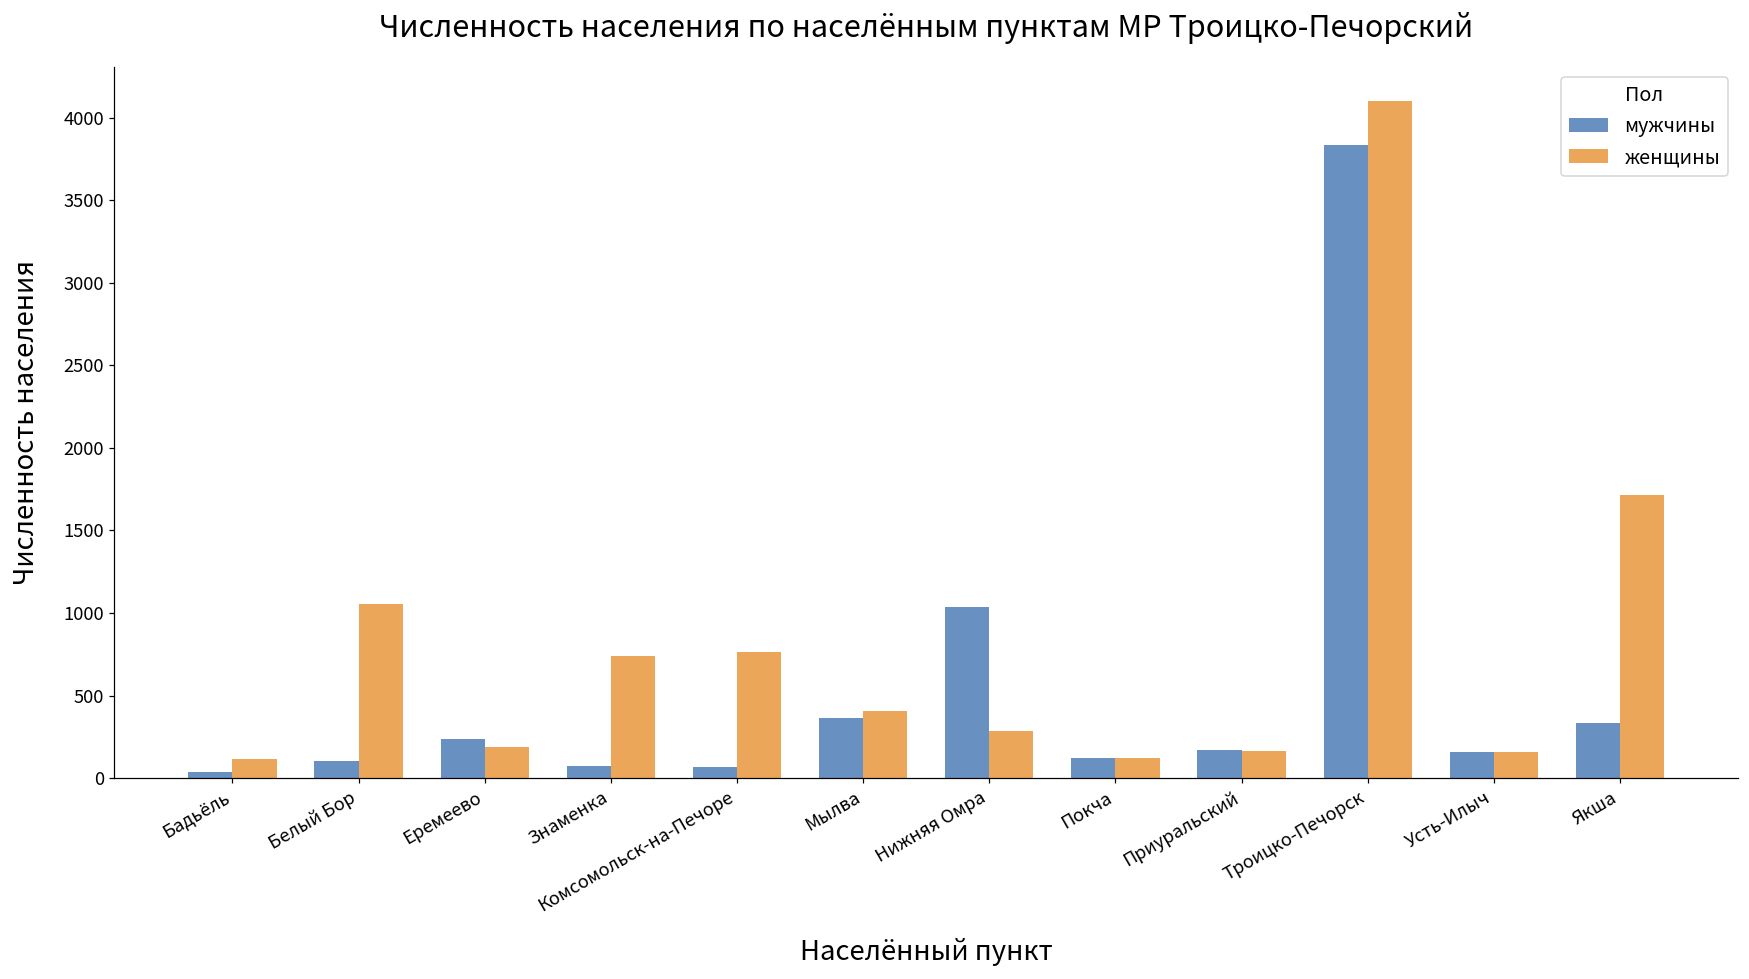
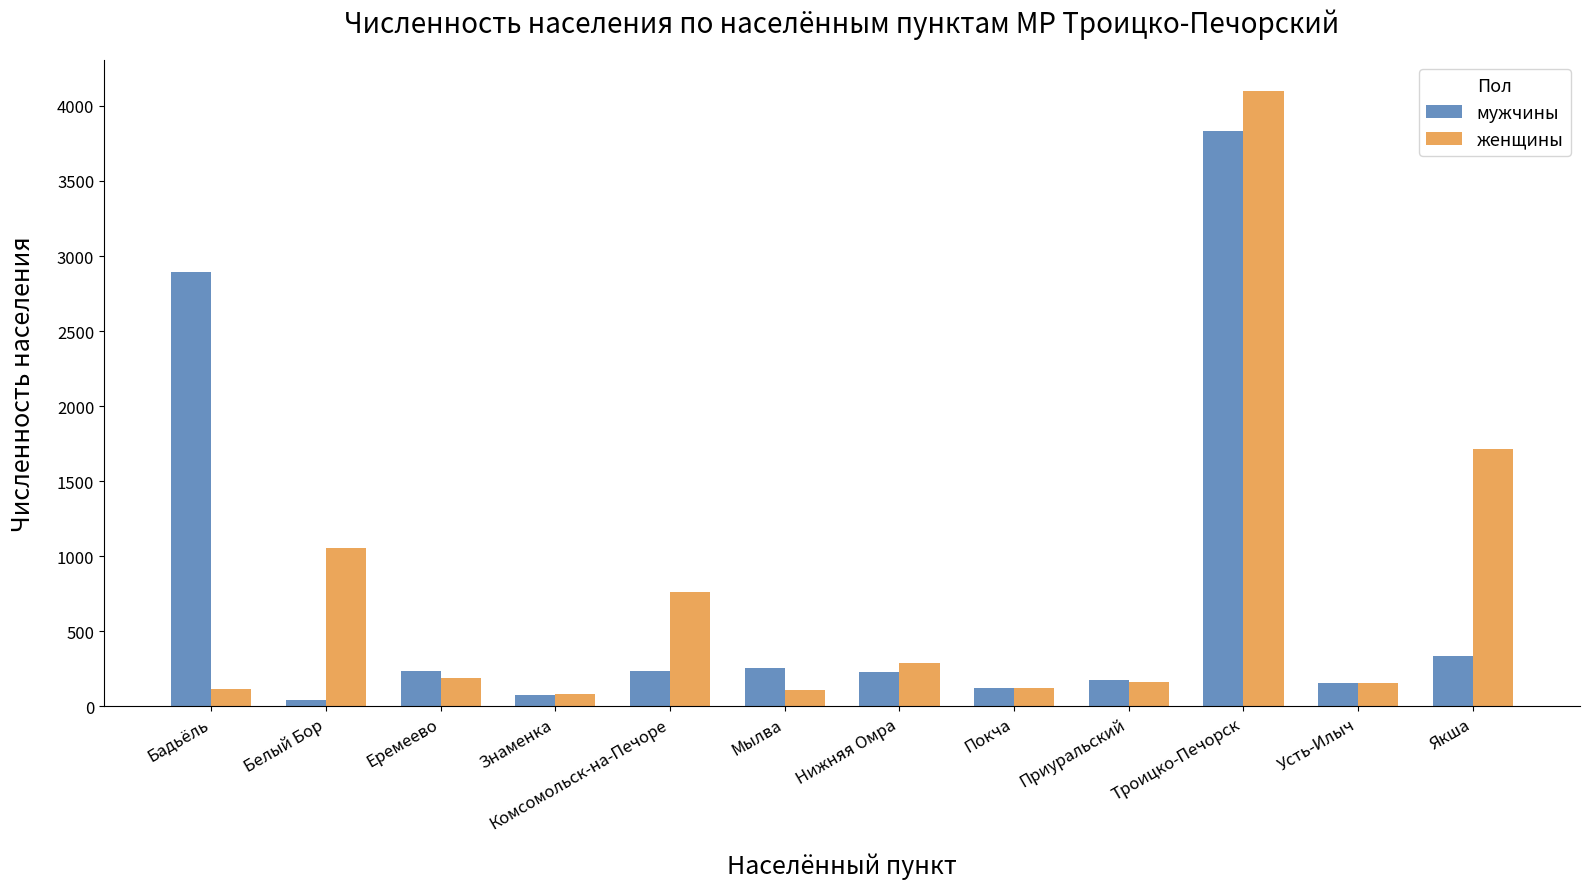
мужчины, Бадьёль: 40 -> 2890
мужчины, Белый Бор: 110 -> 40
женщины, Знаменка: 740 -> 80
мужчины, Комсомольск-на-Печоре: 70 -> 240
мужчины, Мылва: 370 -> 250
женщины, Мылва: 410 -> 110
мужчины, Нижняя Омра: 1040 -> 230
